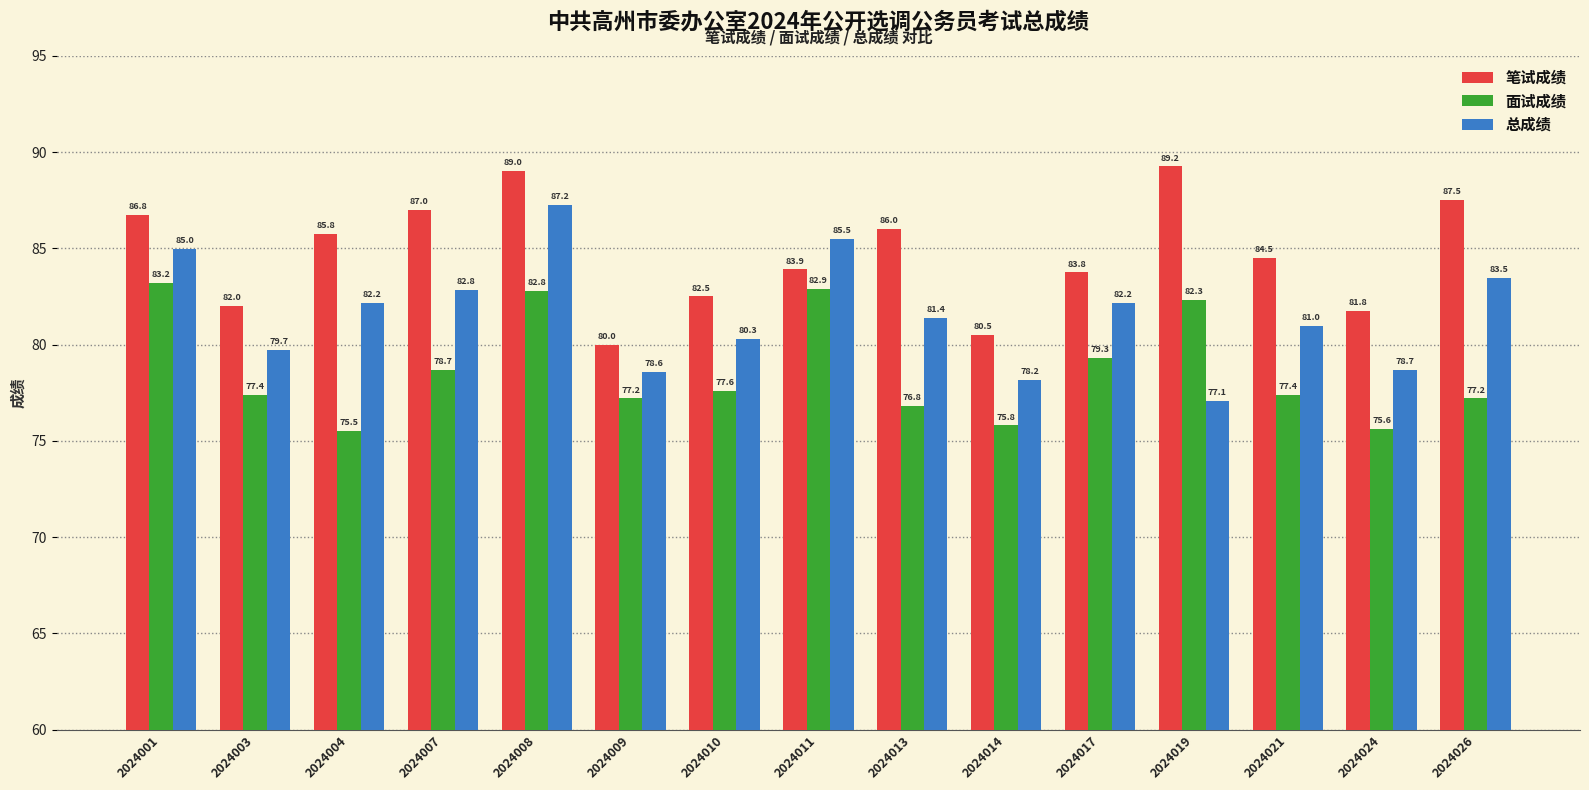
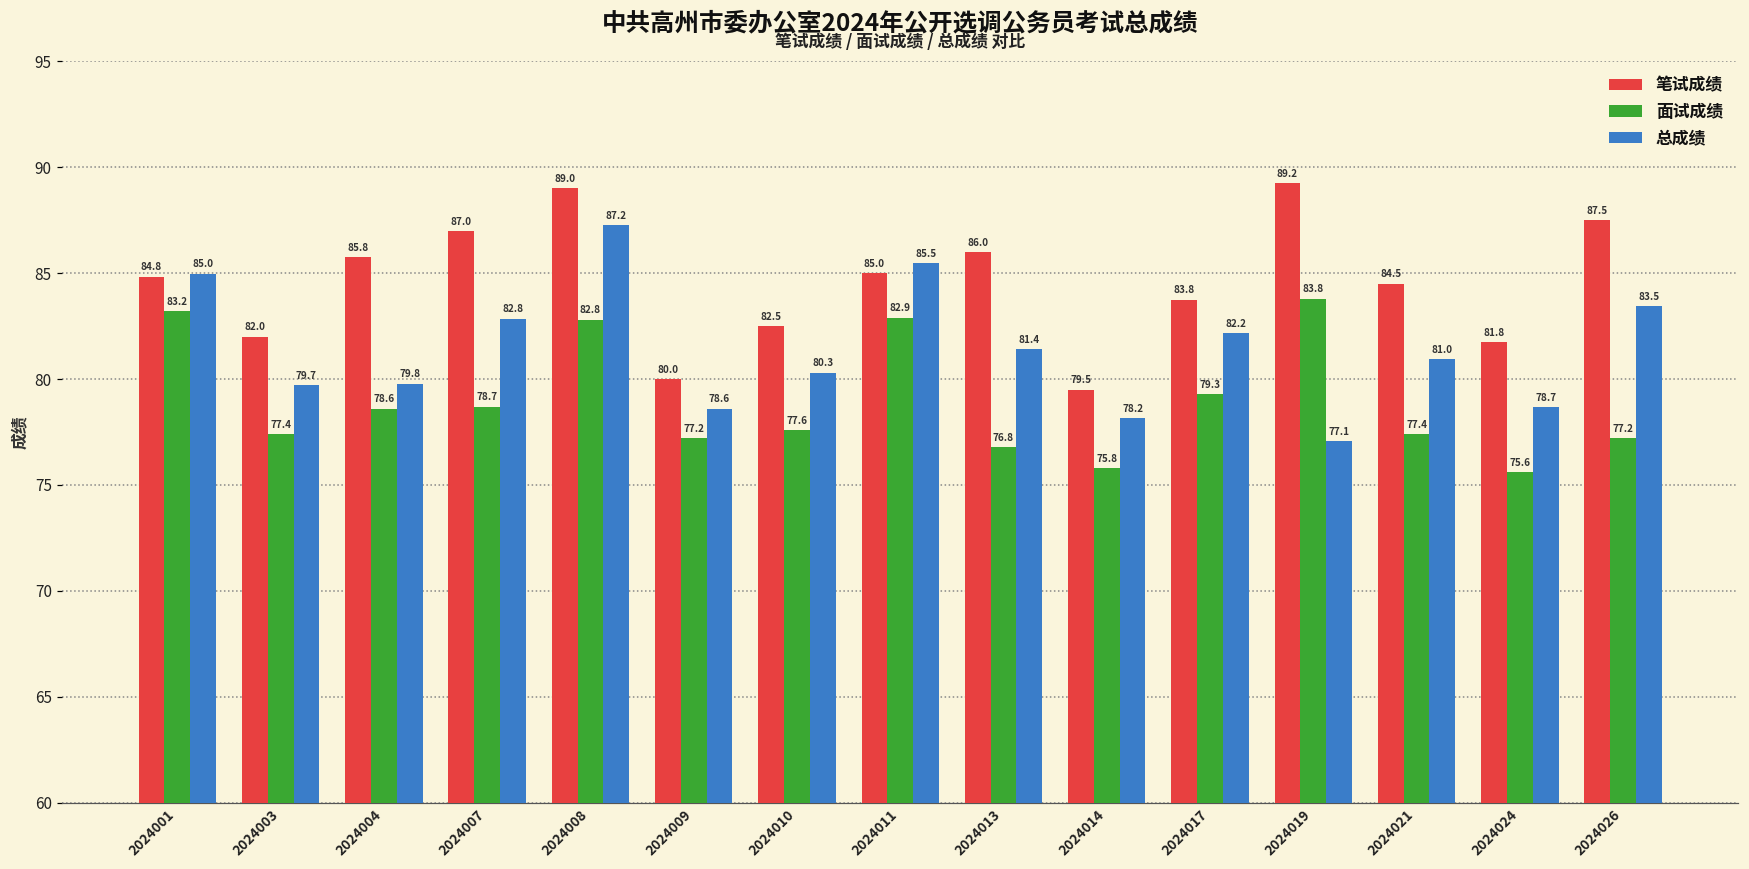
笔试成绩, 2024001: 86.8 -> 84.8
面试成绩, 2024004: 75.5 -> 78.6
总成绩, 2024004: 82.2 -> 79.8
笔试成绩, 2024011: 83.9 -> 85.0
笔试成绩, 2024014: 80.5 -> 79.5
面试成绩, 2024019: 82.3 -> 83.8
